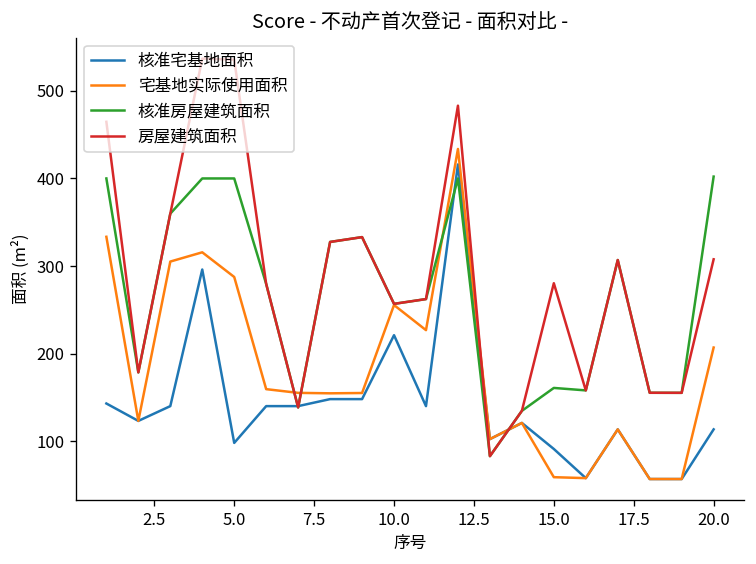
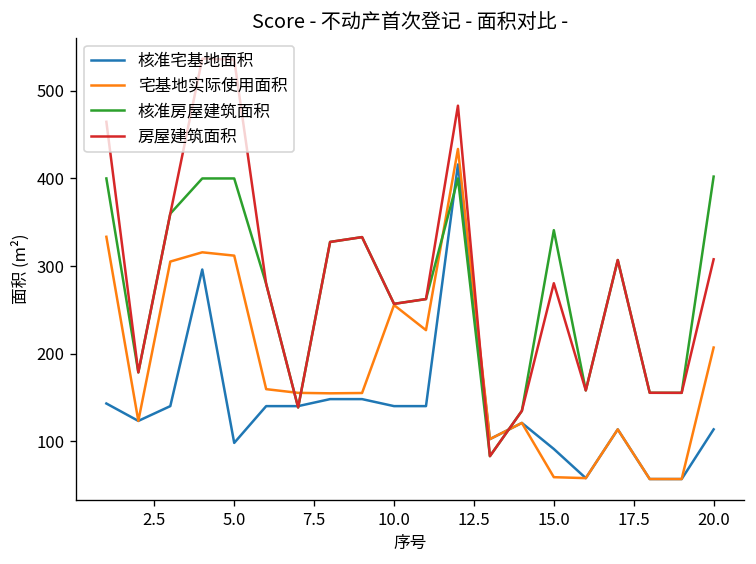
宅基地实际使用面积, 5.0: 290 -> 310
核准宅基地面积, 10.0: 220 -> 140
核准房屋建筑面积, 15.0: 160 -> 340
